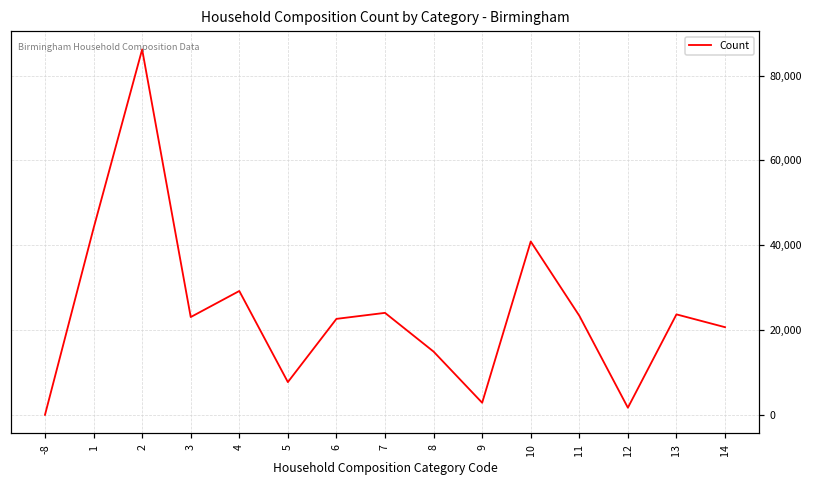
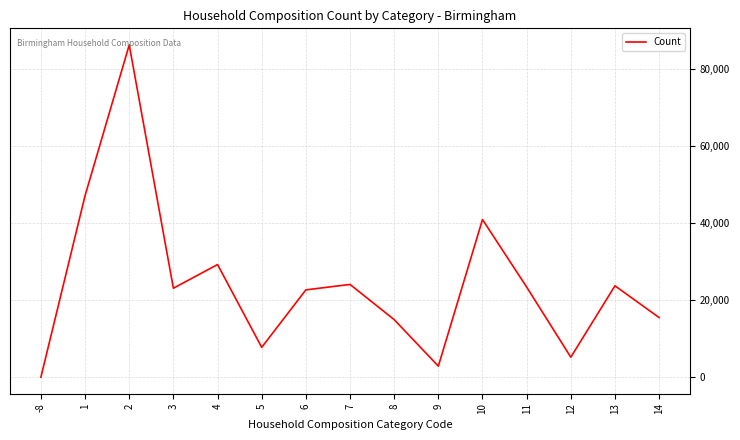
1: 44,000 -> 47,000
12: 2,000 -> 5,000
14: 21,000 -> 15,000
